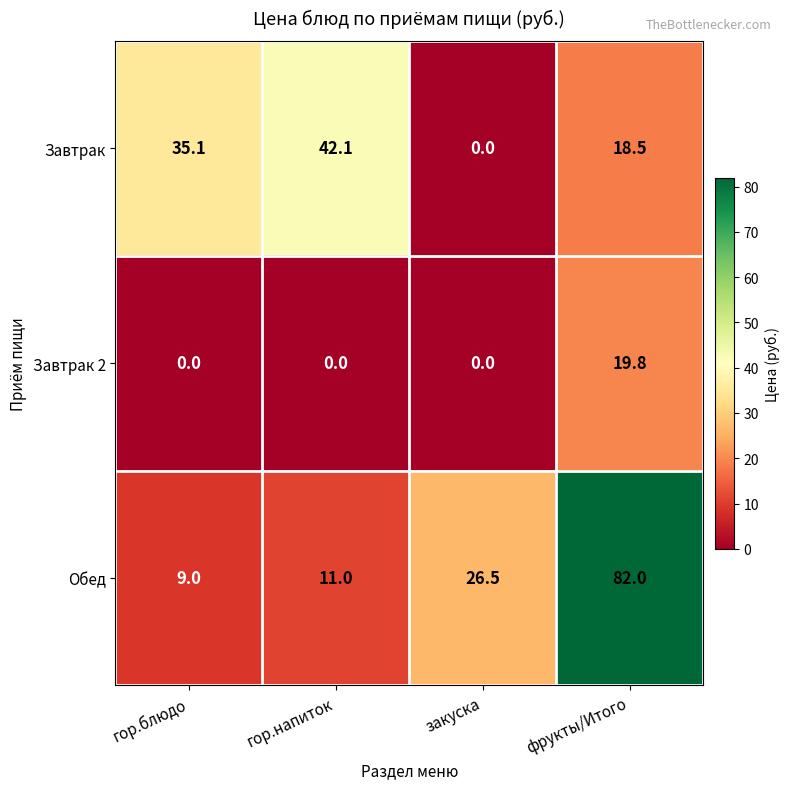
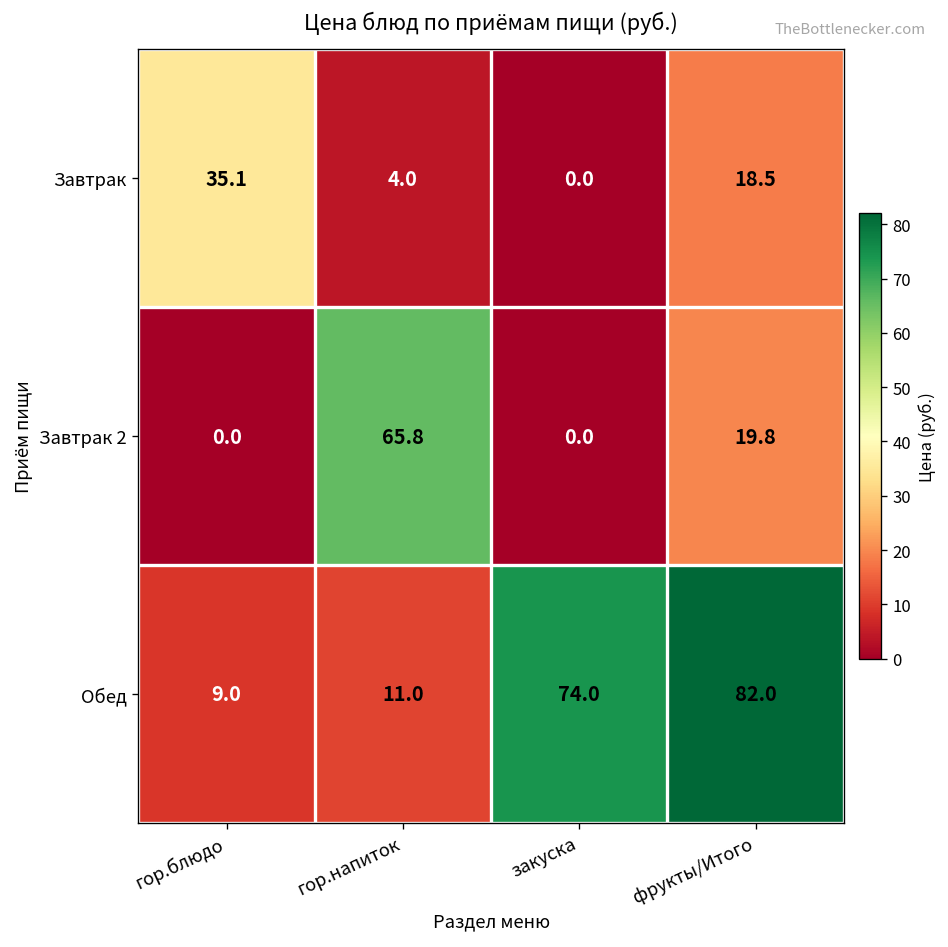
Завтрак, гор.напиток: 42.1 -> 4.0
Завтрак 2, гор.напиток: 0.0 -> 65.8
Обед, закуска: 26.5 -> 74.0
